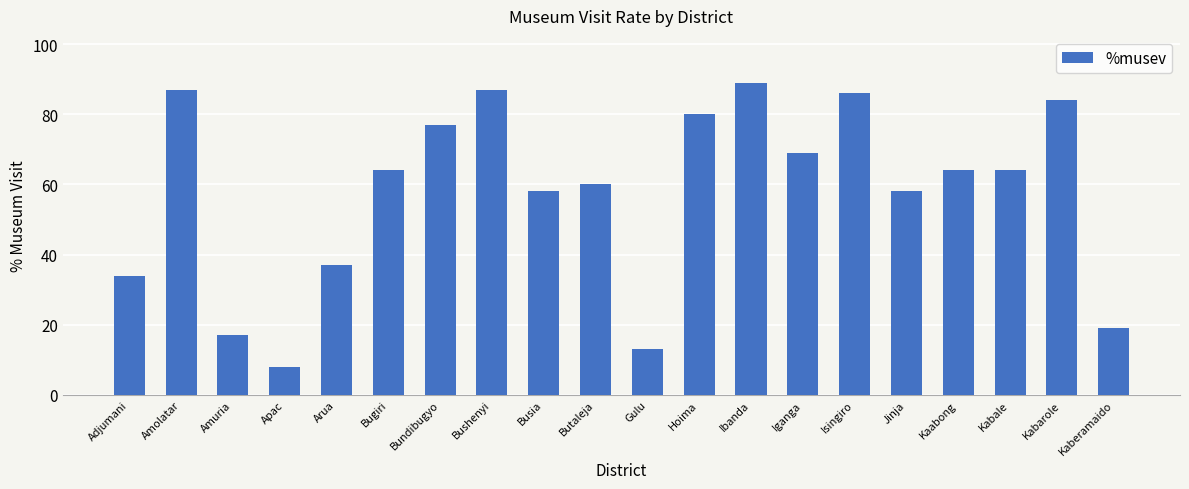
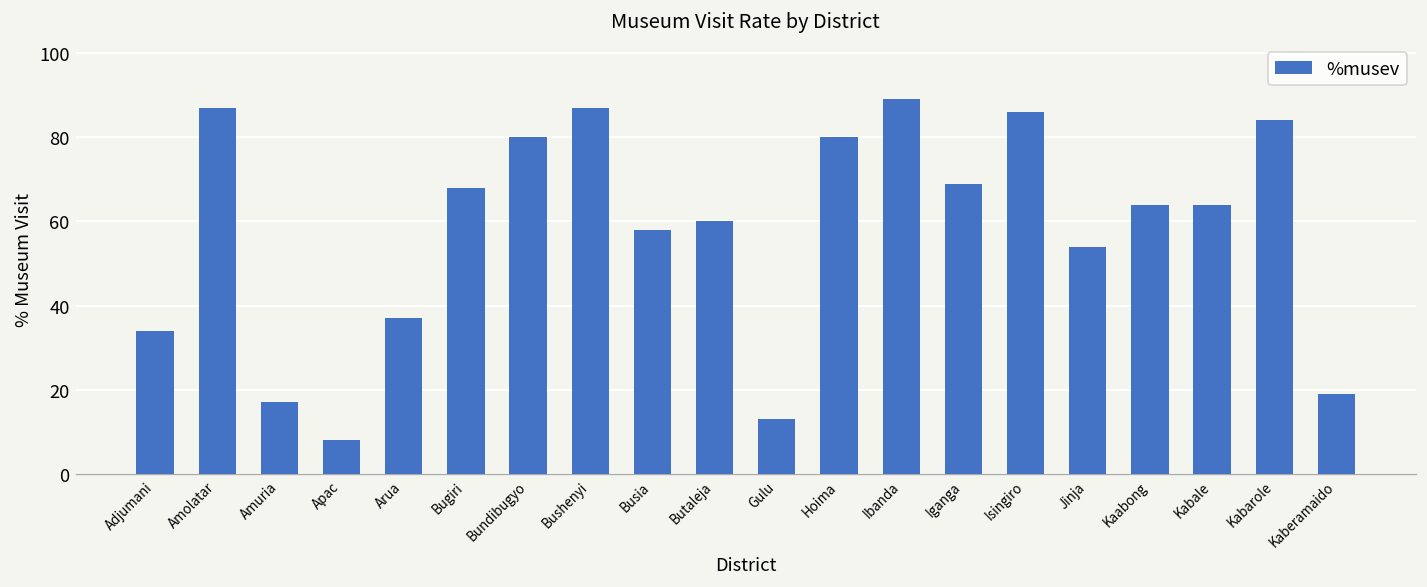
Bugiri: 64 -> 68
Bundibugyo: 77 -> 80
Jinja: 58 -> 54
